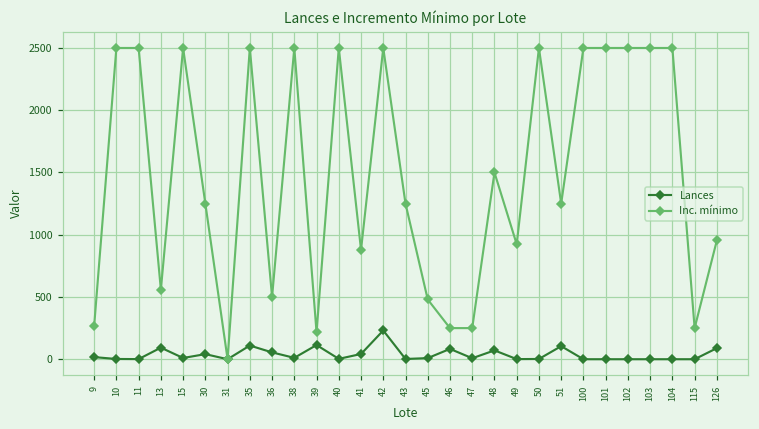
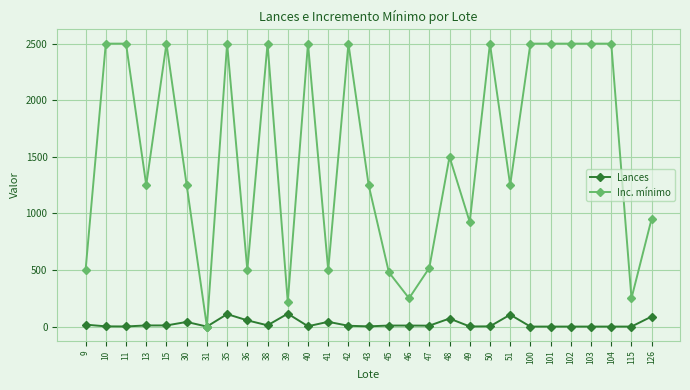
Inc. mínimo, 9: 270 -> 500
Lances, 13: 90 -> 10
Inc. mínimo, 13: 560 -> 1250
Inc. mínimo, 41: 880 -> 500
Lances, 42: 230 -> 10
Lances, 46: 80 -> 10
Inc. mínimo, 47: 250 -> 520
